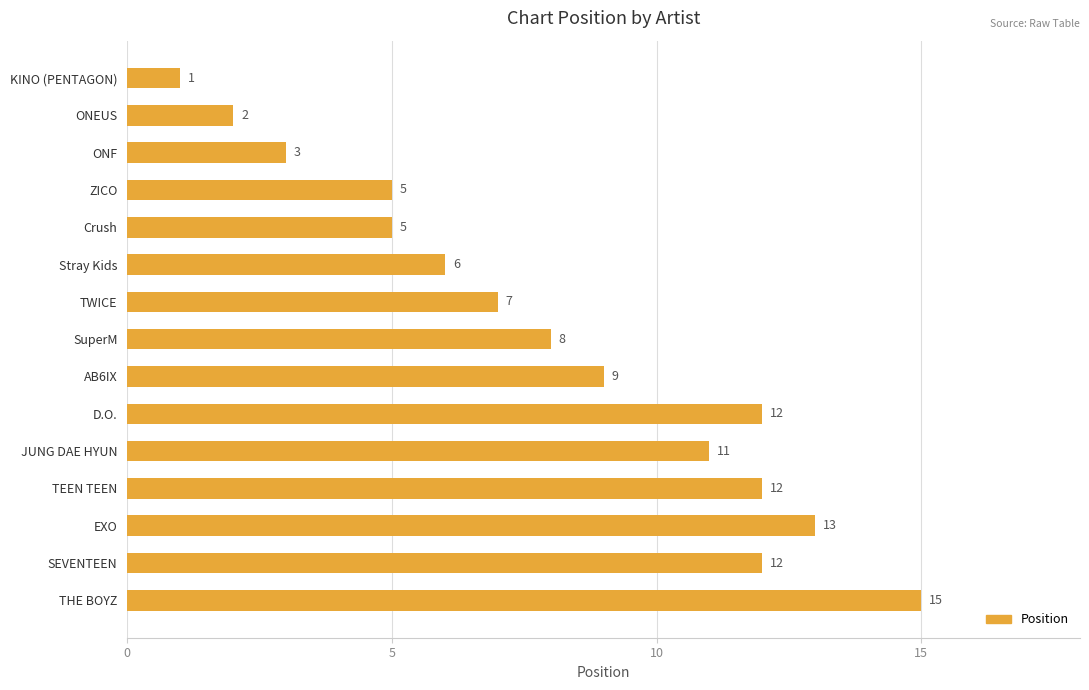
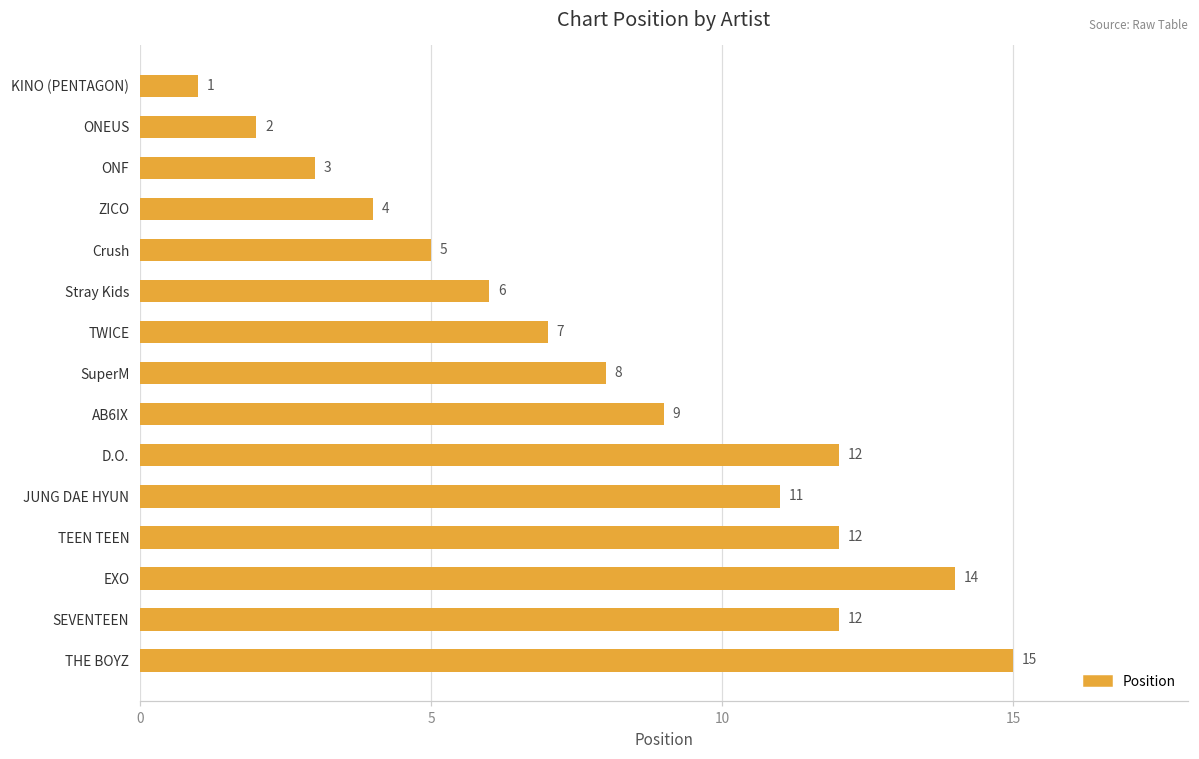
ZICO: 5 -> 4
EXO: 13 -> 14
